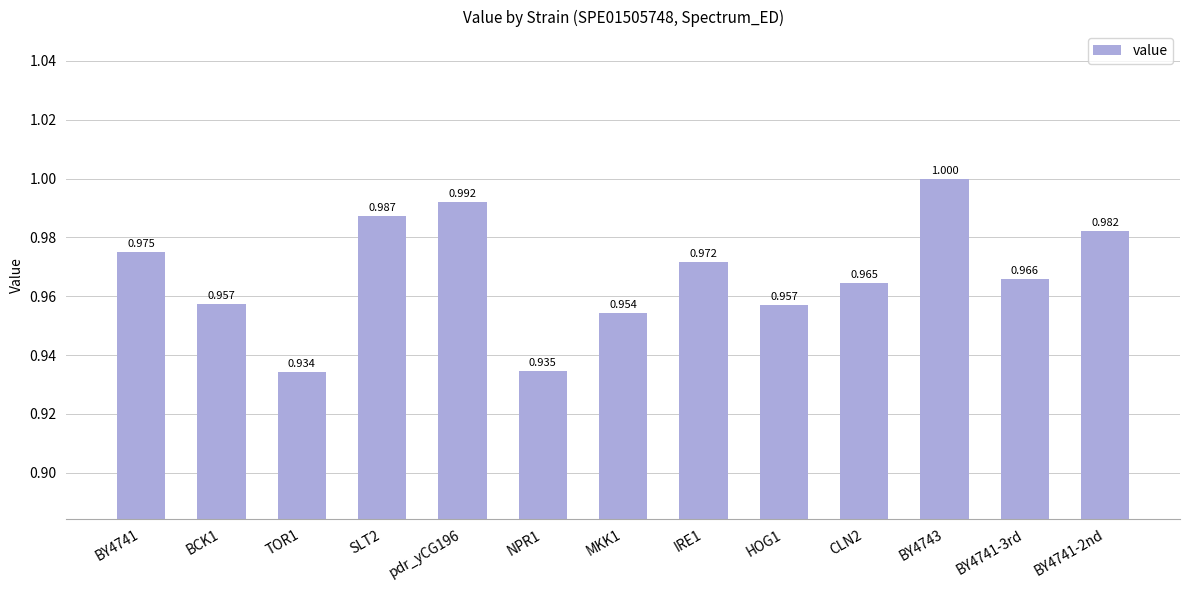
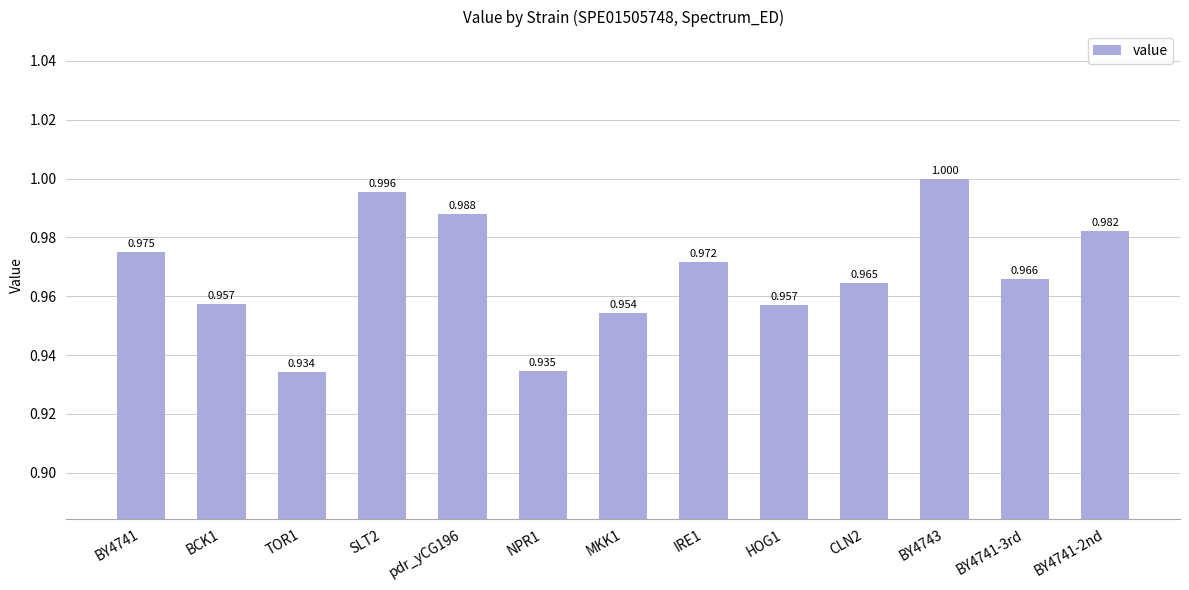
SLT2: 0.987 -> 0.996
pdr_yCG196: 0.992 -> 0.988
